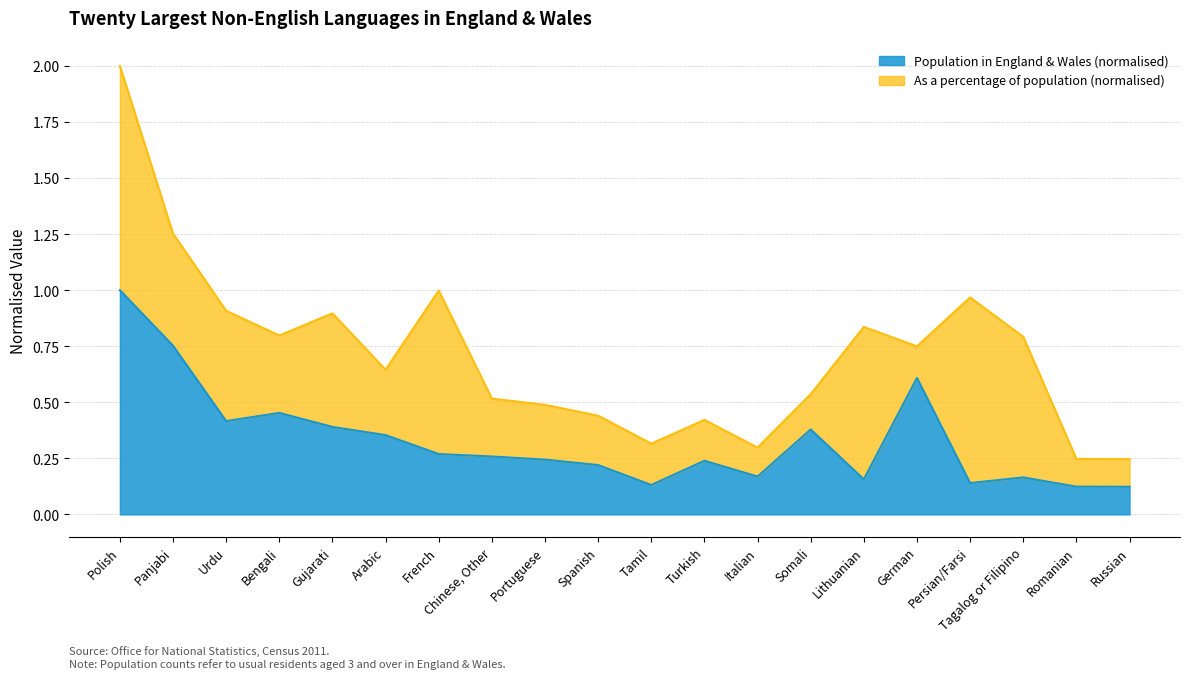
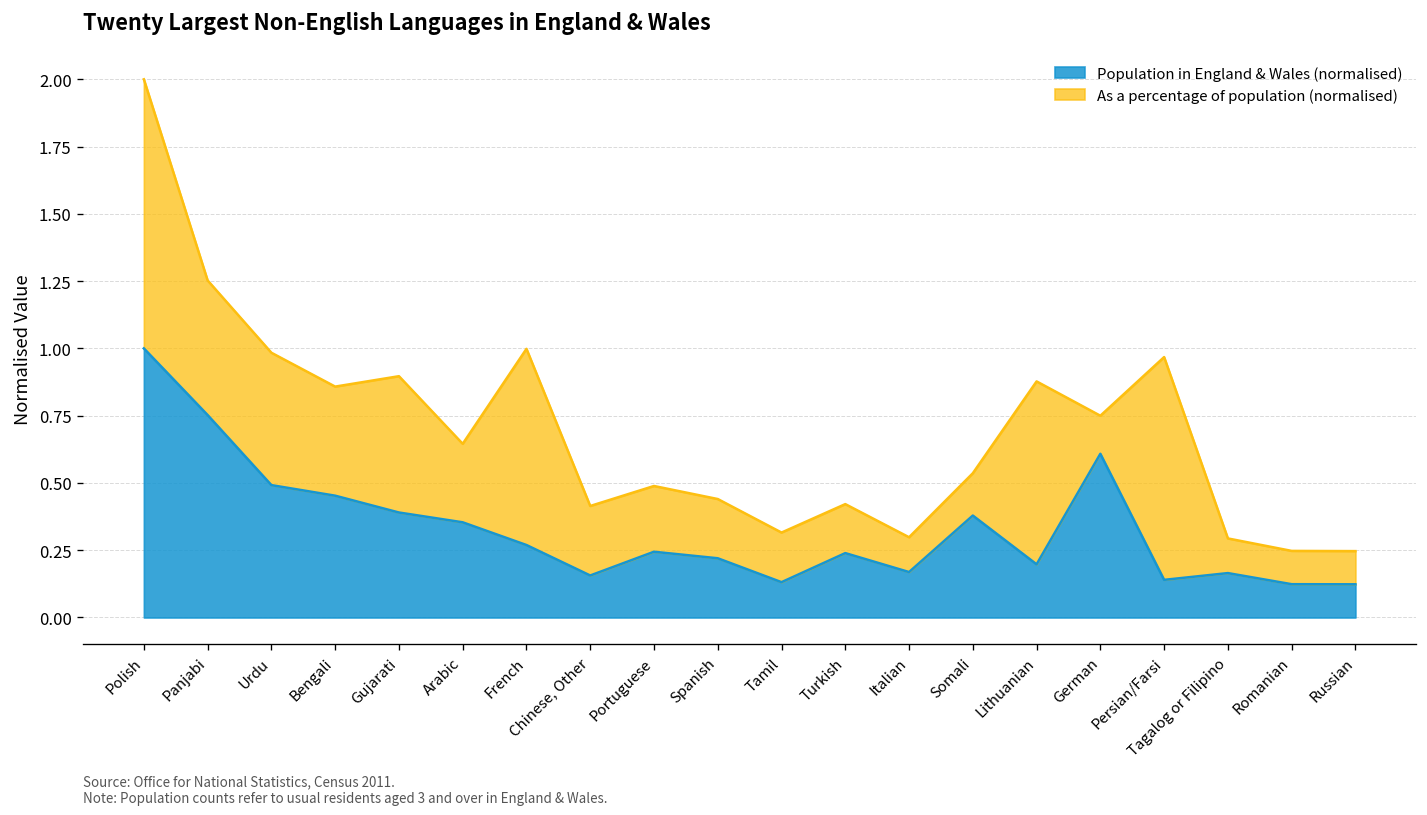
Population in England & Wales (normalised), Urdu: 0.42 -> 0.49
As a percentage of population (normalised), Bengali: 0.35 -> 0.41
Population in England & Wales (normalised), Chinese, Other: 0.26 -> 0.16
Population in England & Wales (normalised), Lithuanian: 0.16 -> 0.20
As a percentage of population (normalised), Tagalog or Filipino: 0.63 -> 0.13
